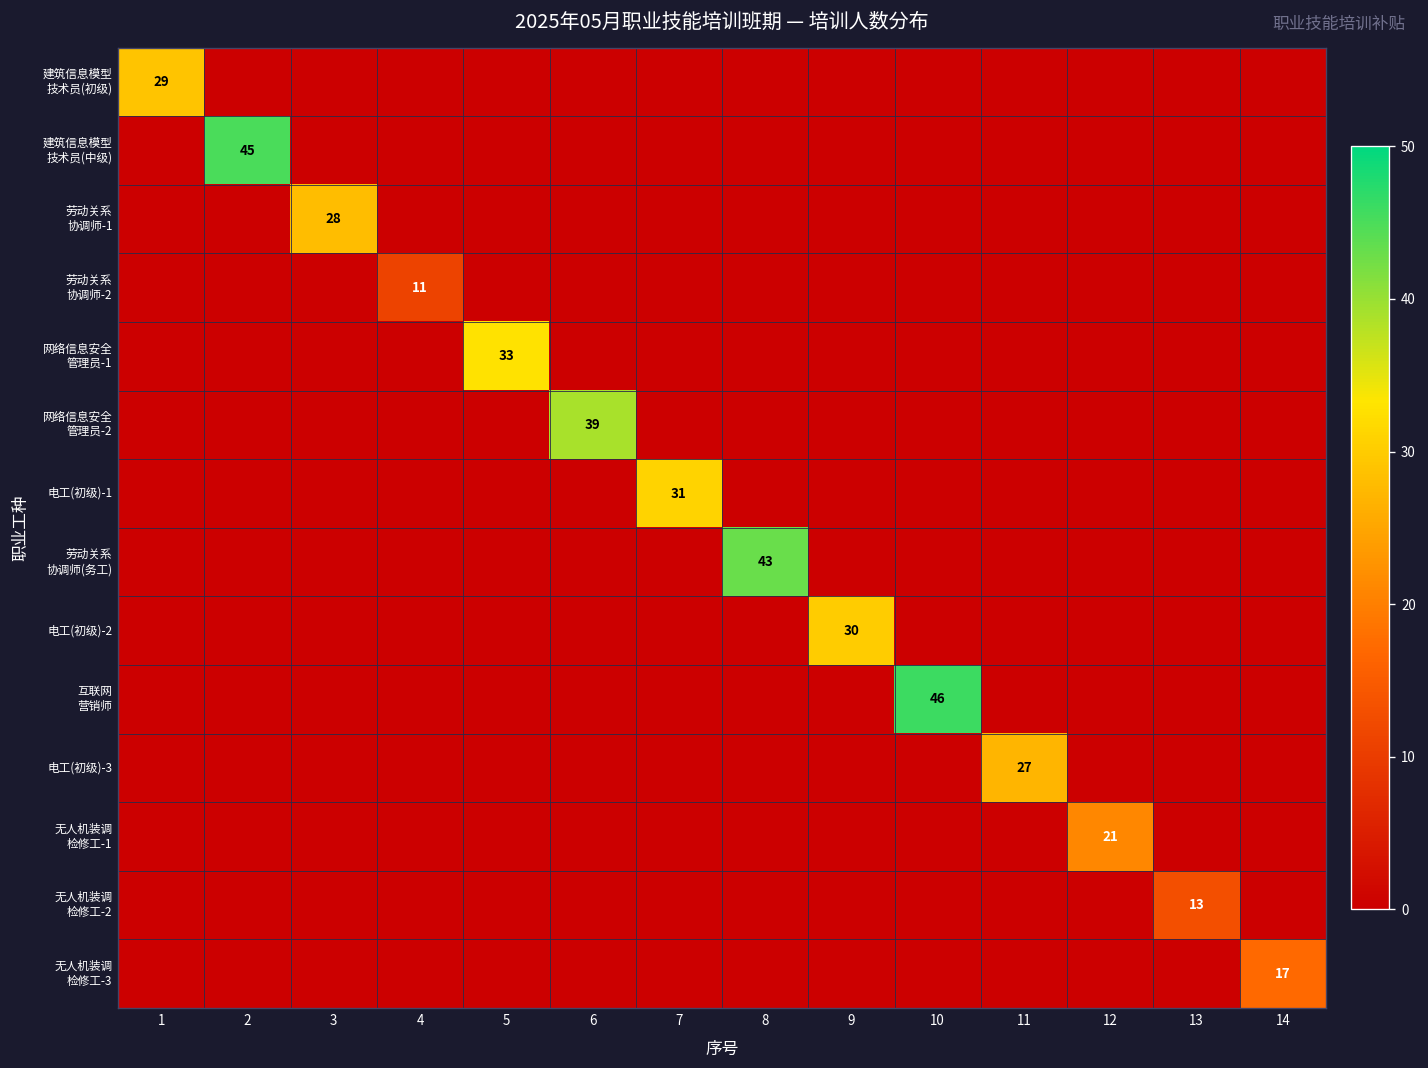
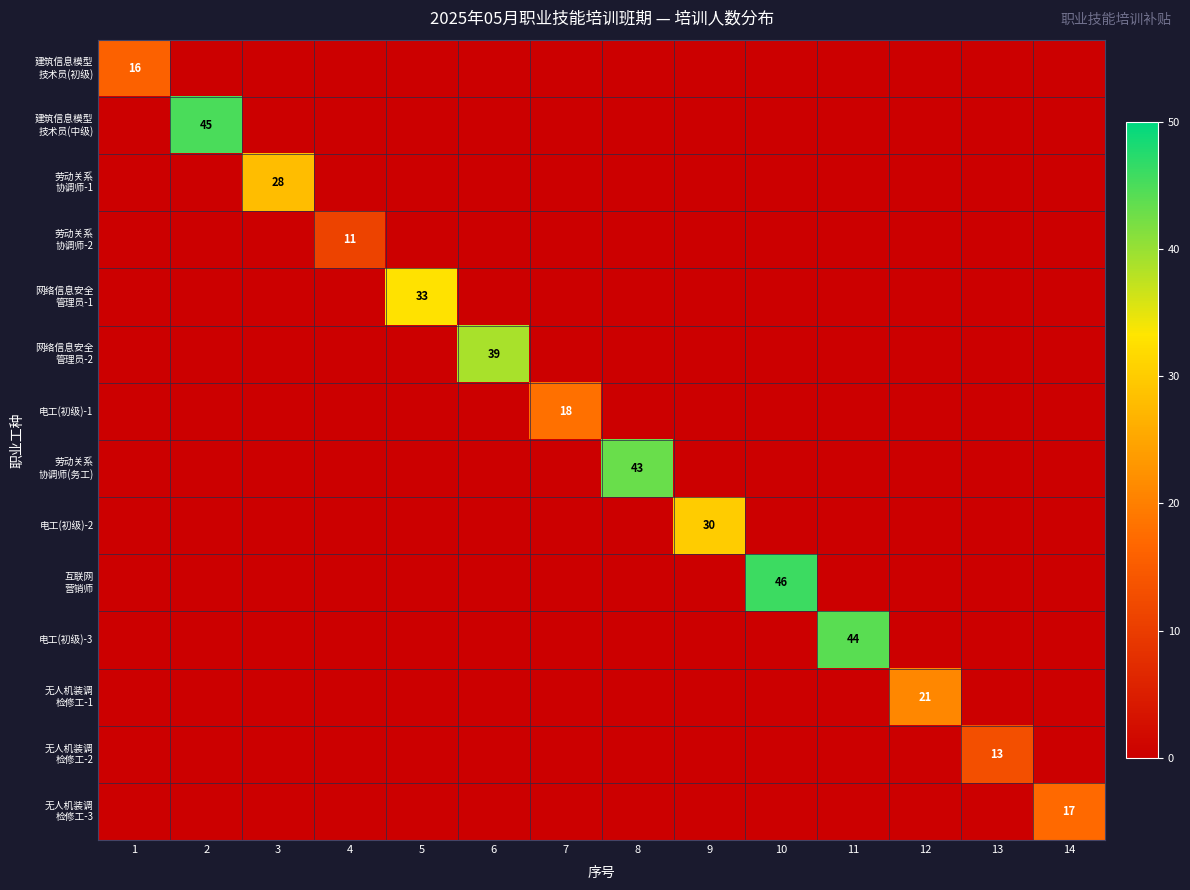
建筑信息模型 技术员(初级), 1: 29 -> 16
电工(初级)-1, 7: 31 -> 18
电工(初级)-3, 11: 27 -> 44
